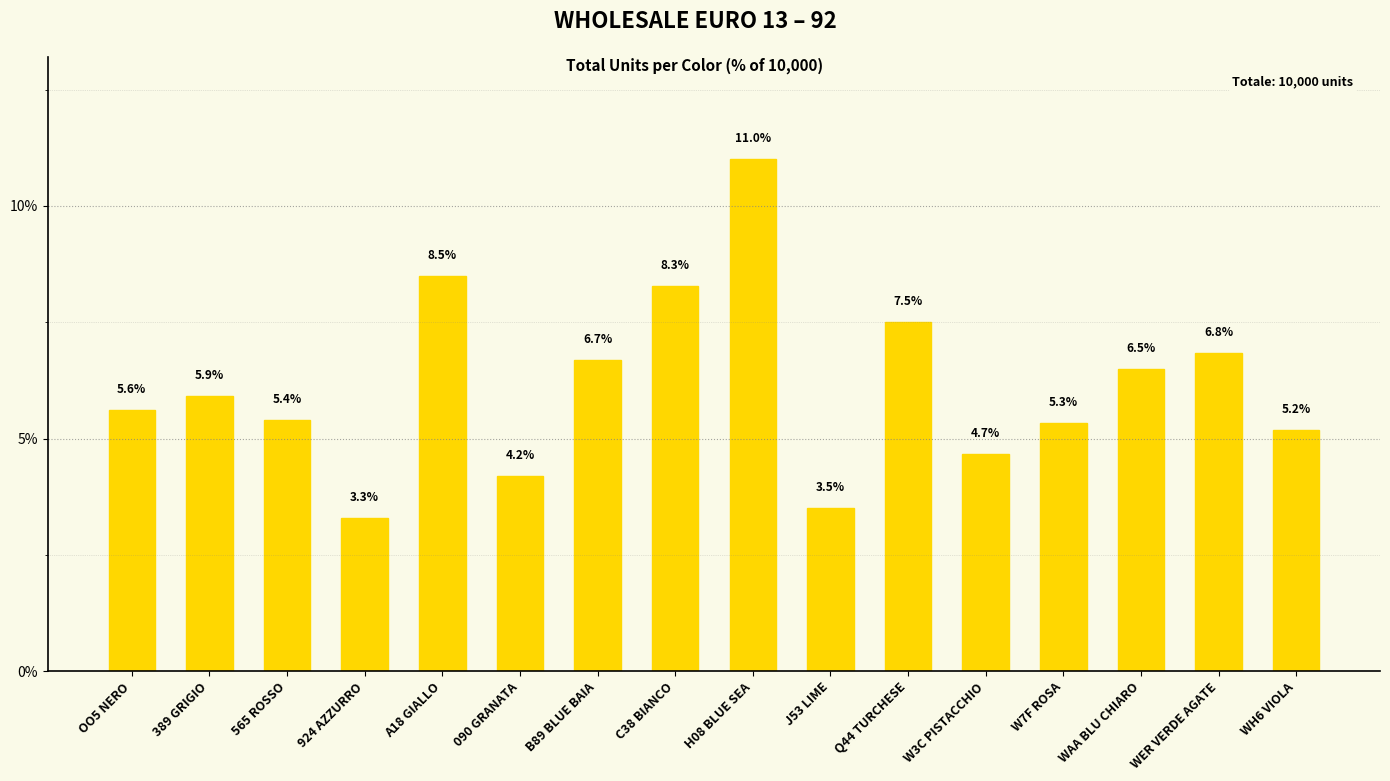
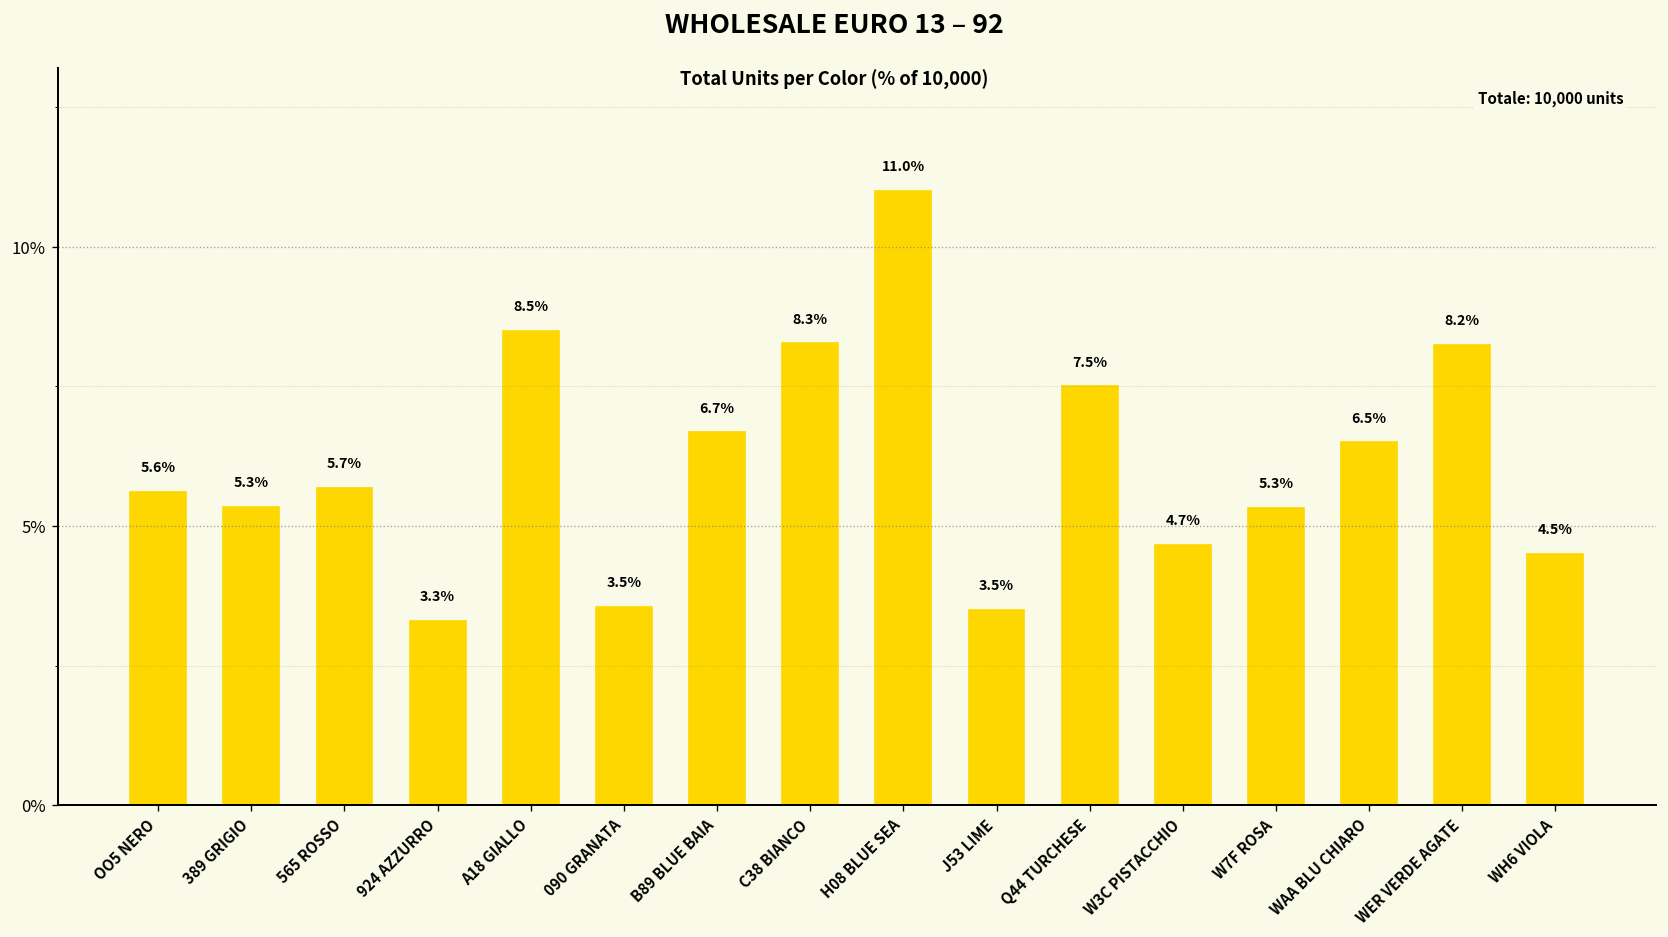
389 GRIGIO: 5.9% -> 5.3%
565 ROSSO: 5.4% -> 5.7%
090 GRANATA: 4.2% -> 3.5%
WER VERDE AGATE: 6.8% -> 8.2%
WH6 VIOLA: 5.2% -> 4.5%
